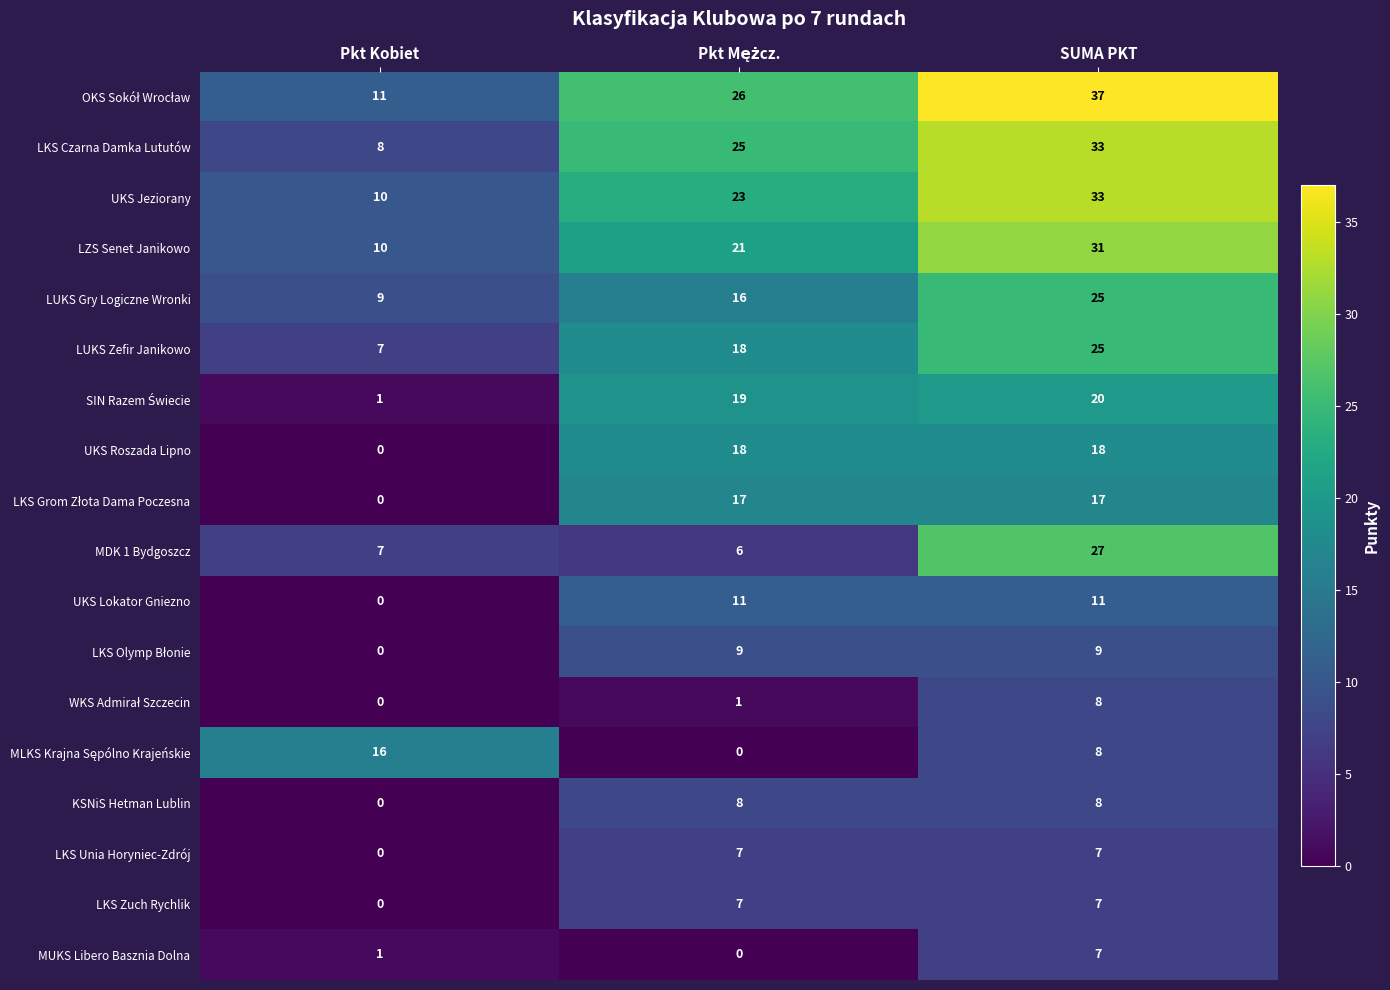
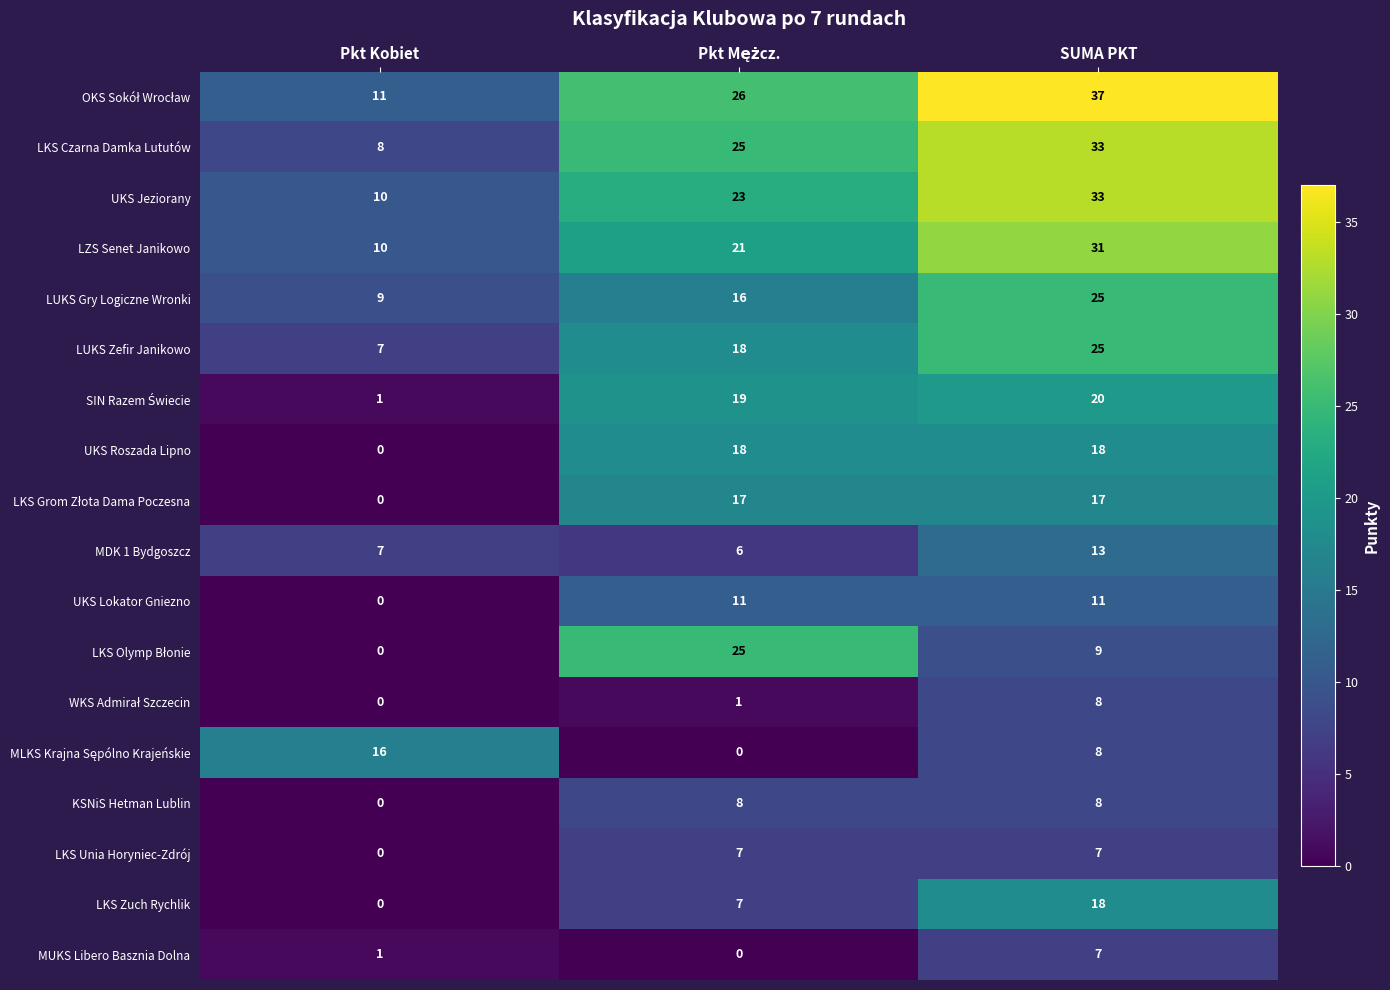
MDK 1 Bydgoszcz, SUMA PKT: 27 -> 13
LKS Olymp Błonie, Pkt Mężcz.: 9 -> 25
LKS Zuch Rychlik, SUMA PKT: 7 -> 18
